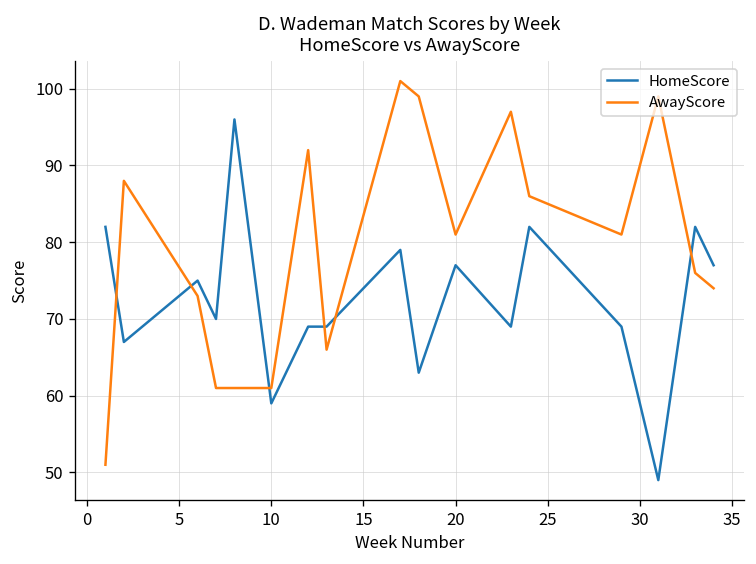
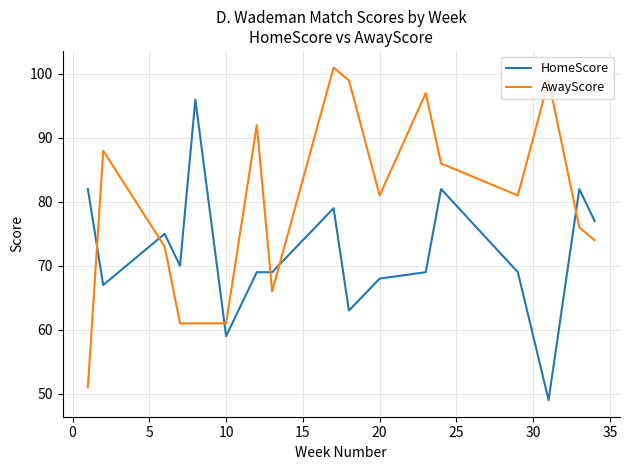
HomeScore, 20: 77 -> 68
